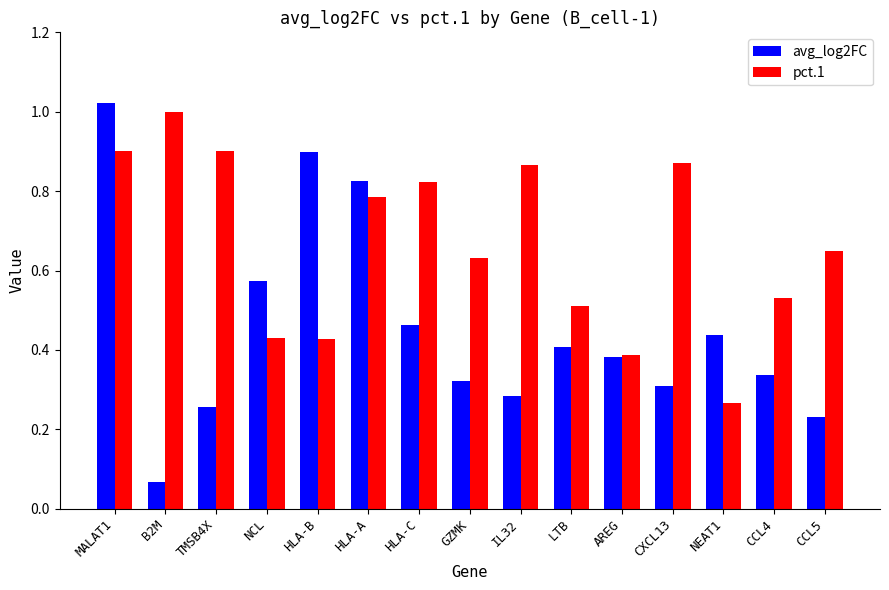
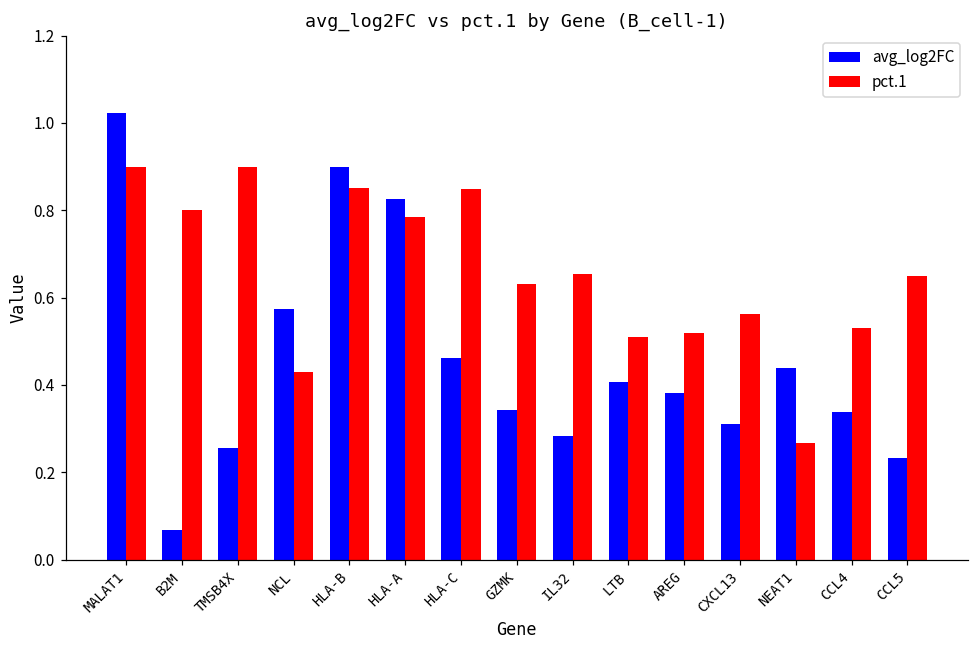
pct.1, B2M: 1.0 -> 0.8
pct.1, HLA-B: 0.43 -> 0.85
pct.1, HLA-C: 0.82 -> 0.85
avg_log2FC, GZMK: 0.32 -> 0.34
pct.1, IL32: 0.87 -> 0.65
pct.1, AREG: 0.39 -> 0.52
pct.1, CXCL13: 0.87 -> 0.56
